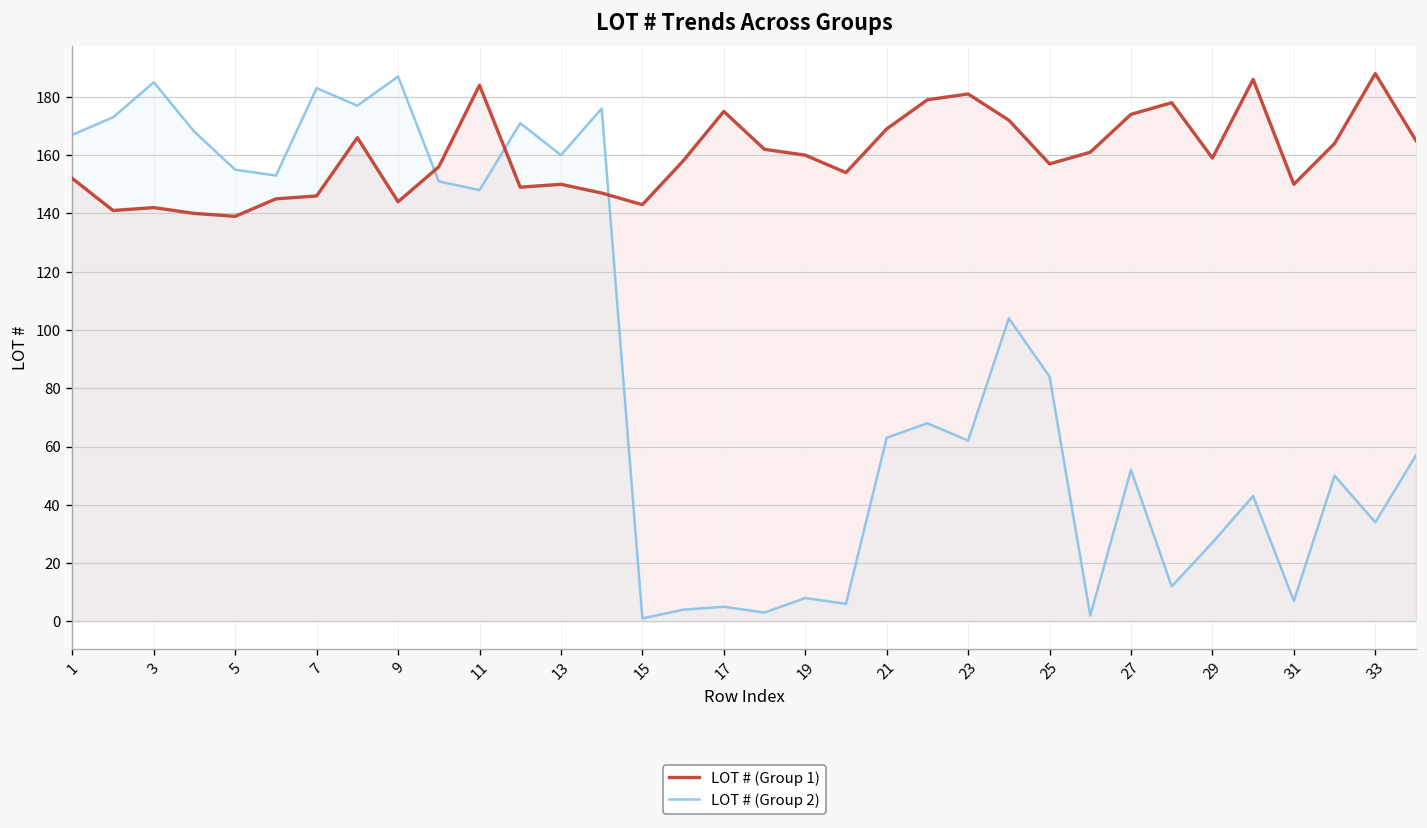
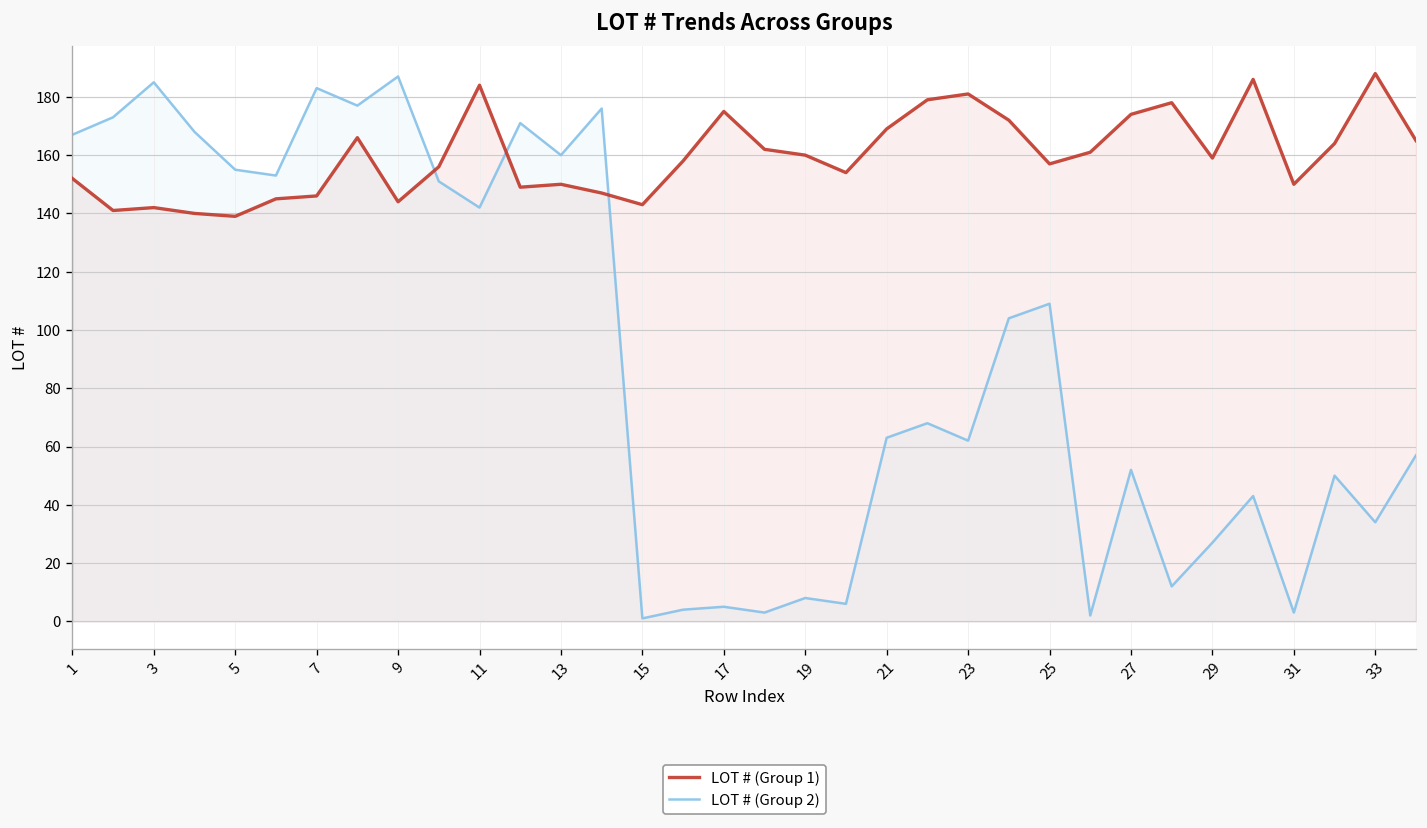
LOT # (Group 2), 11: 148 -> 142
LOT # (Group 2), 25: 84 -> 109
LOT # (Group 2), 31: 7 -> 3
